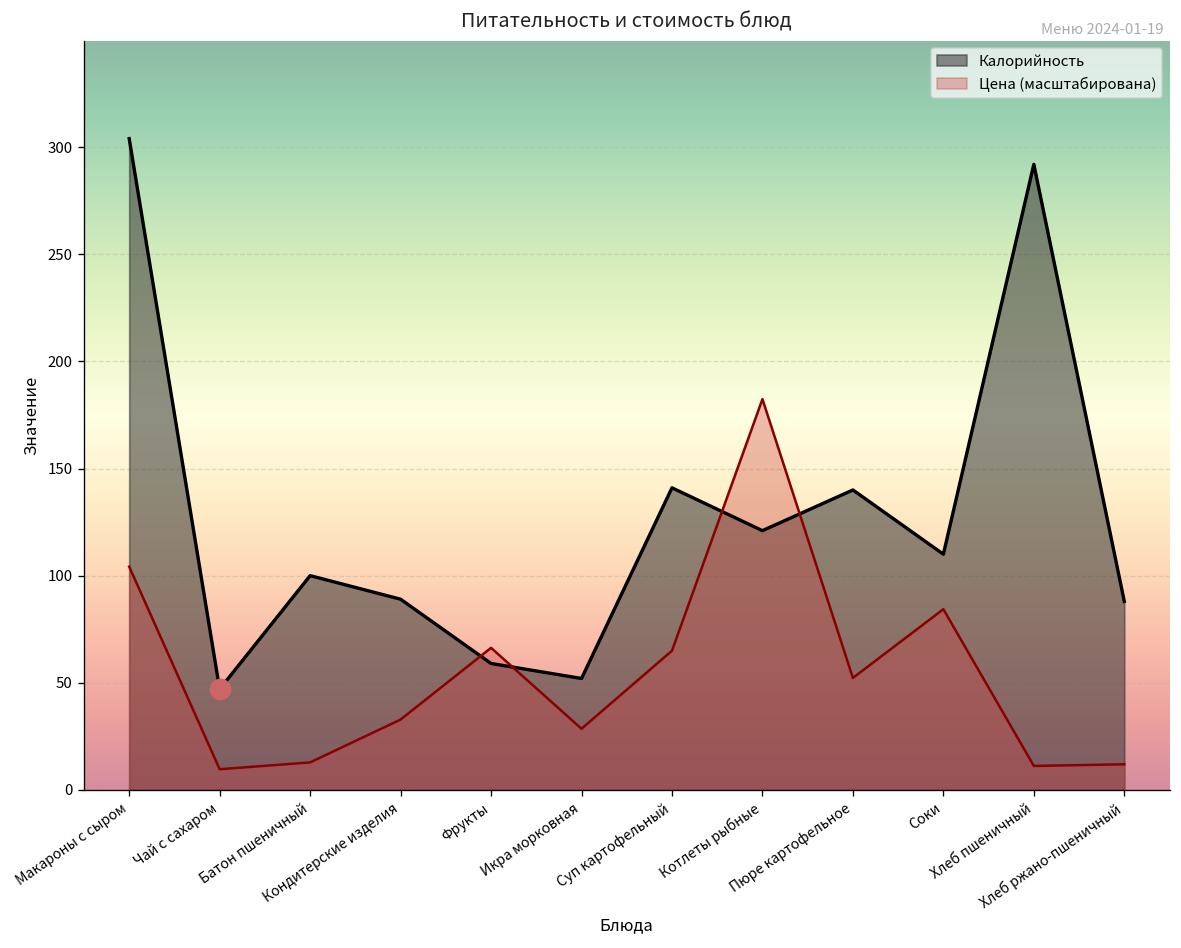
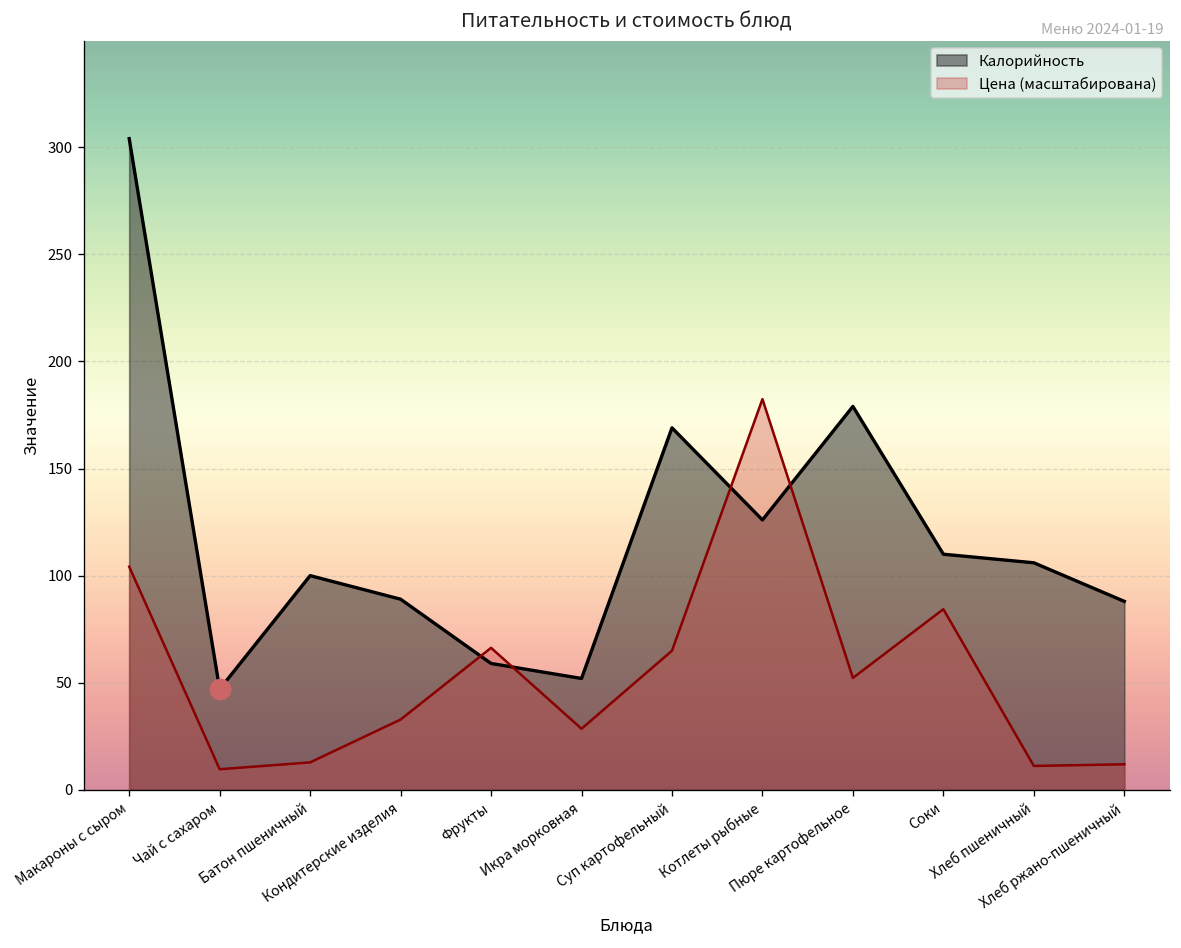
Калорийность, Суп картофельный: 141 -> 169
Калорийность, Котлеты рыбные: 121 -> 126
Калорийность, Пюре картофельное: 140 -> 179
Калорийность, Хлеб пшеничный: 292 -> 106
